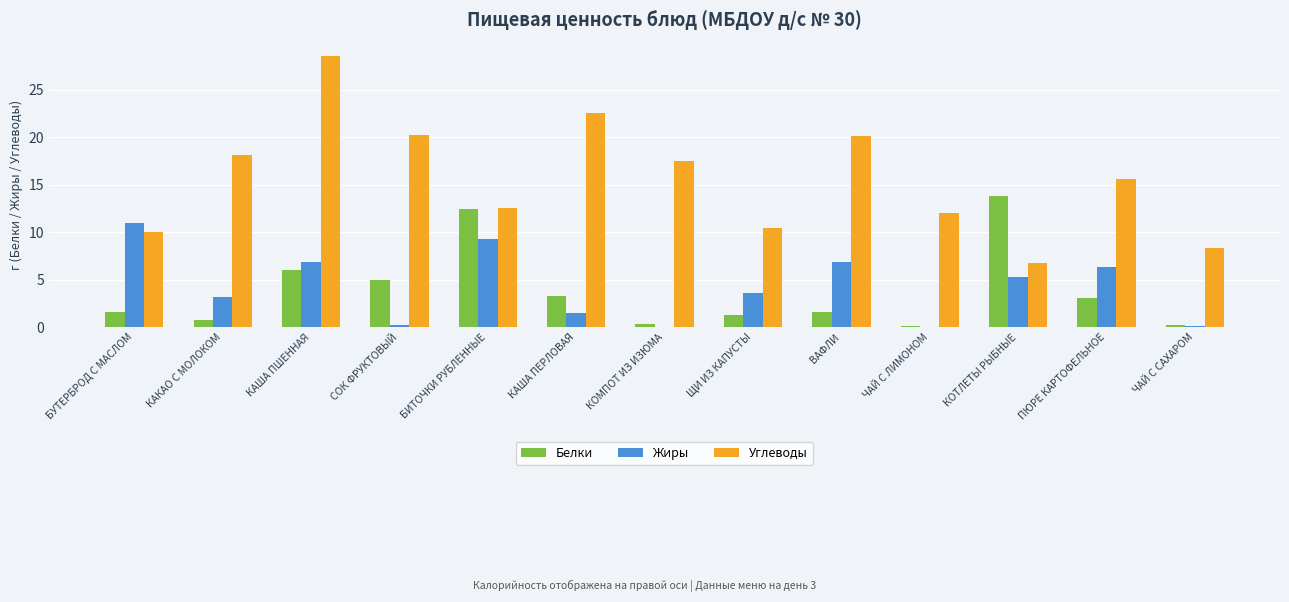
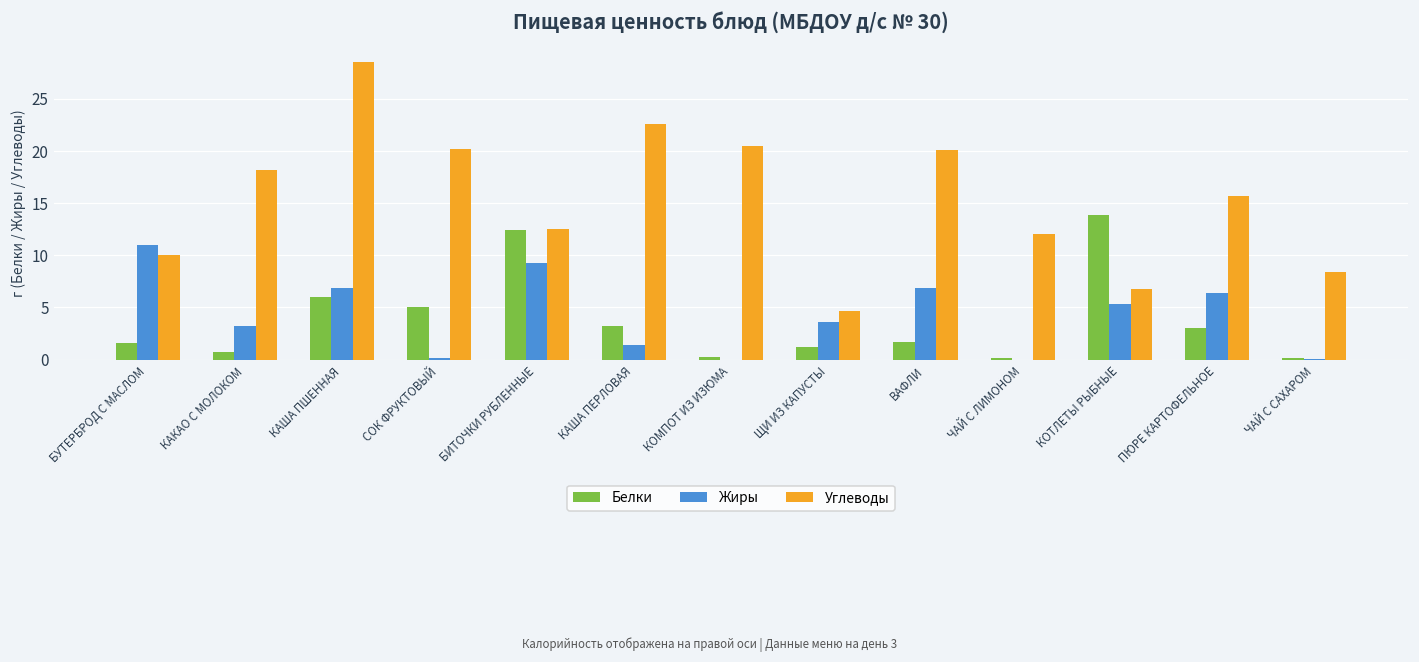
Углеводы, КОМПОТ ИЗ ИЗЮМА: 18 -> 21
Углеводы, ЩИ ИЗ КАПУСТЫ: 10 -> 5
